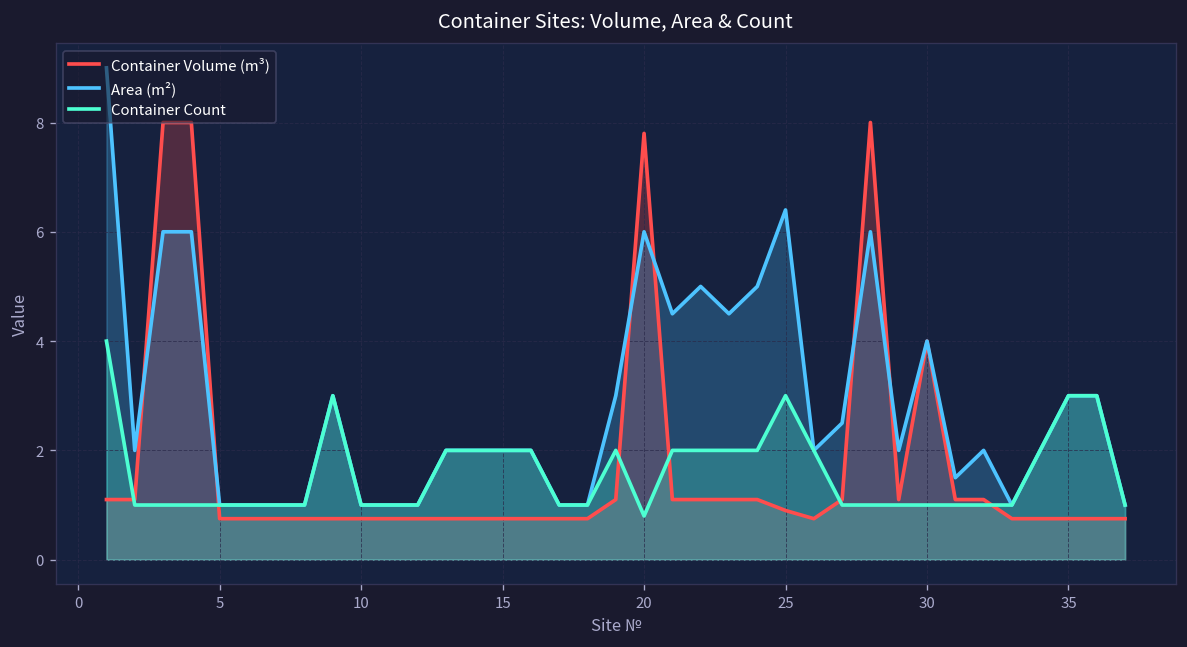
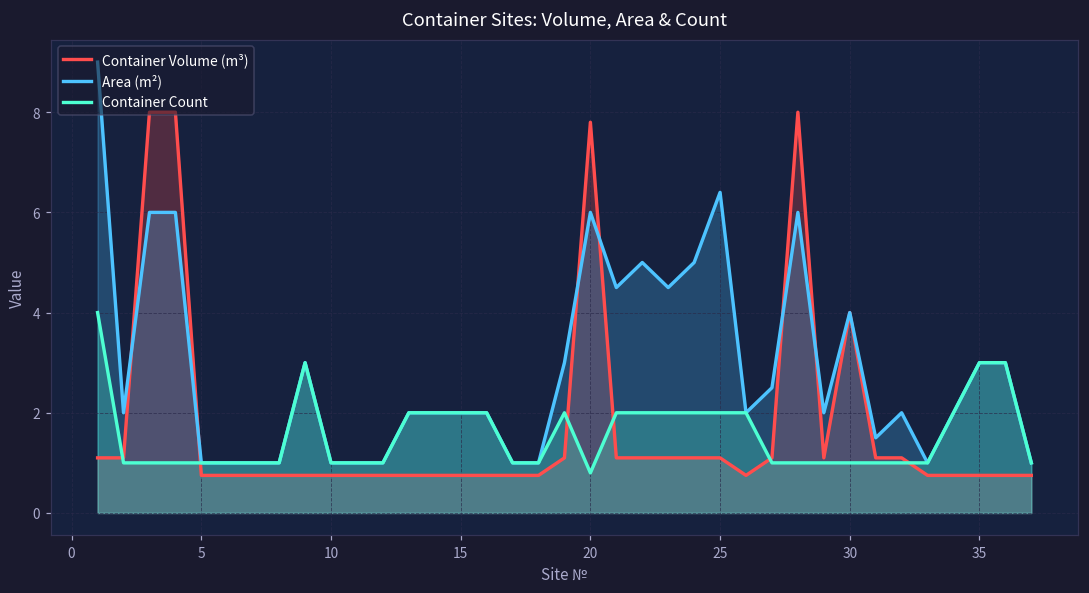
Container Volume (m³), 25: 0.9 -> 1.1
Container Count, 25: 3 -> 2
